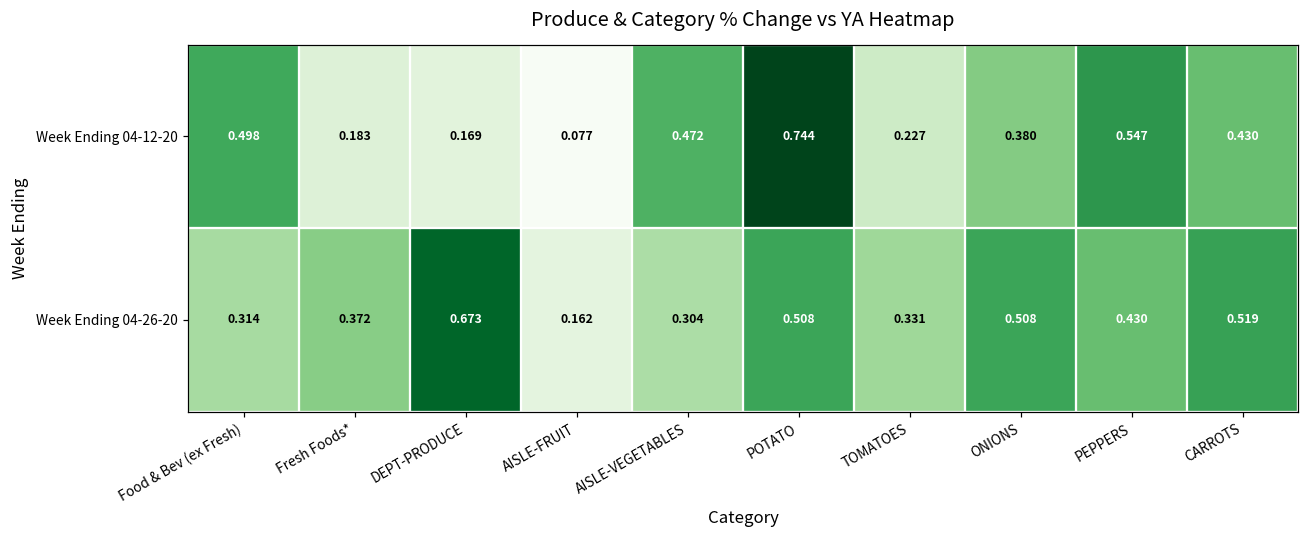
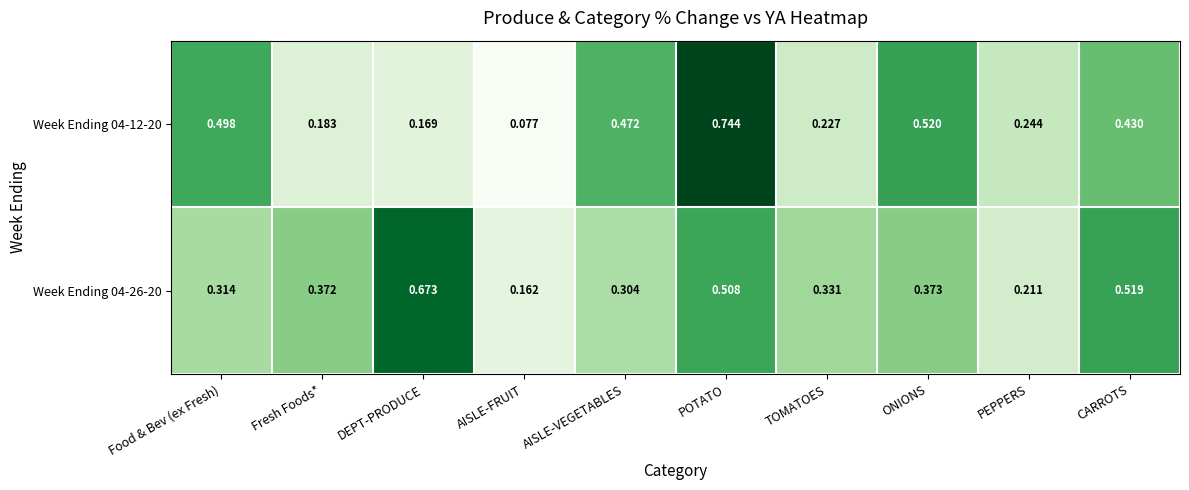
Week Ending 04-12-20, ONIONS: 0.380 -> 0.520
Week Ending 04-12-20, PEPPERS: 0.547 -> 0.244
Week Ending 04-26-20, ONIONS: 0.508 -> 0.373
Week Ending 04-26-20, PEPPERS: 0.430 -> 0.211
